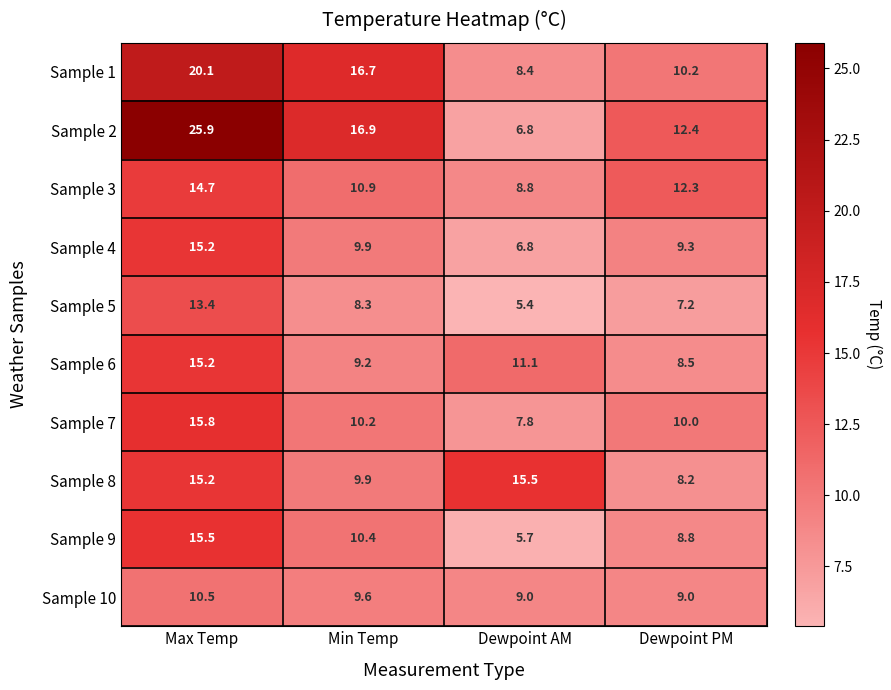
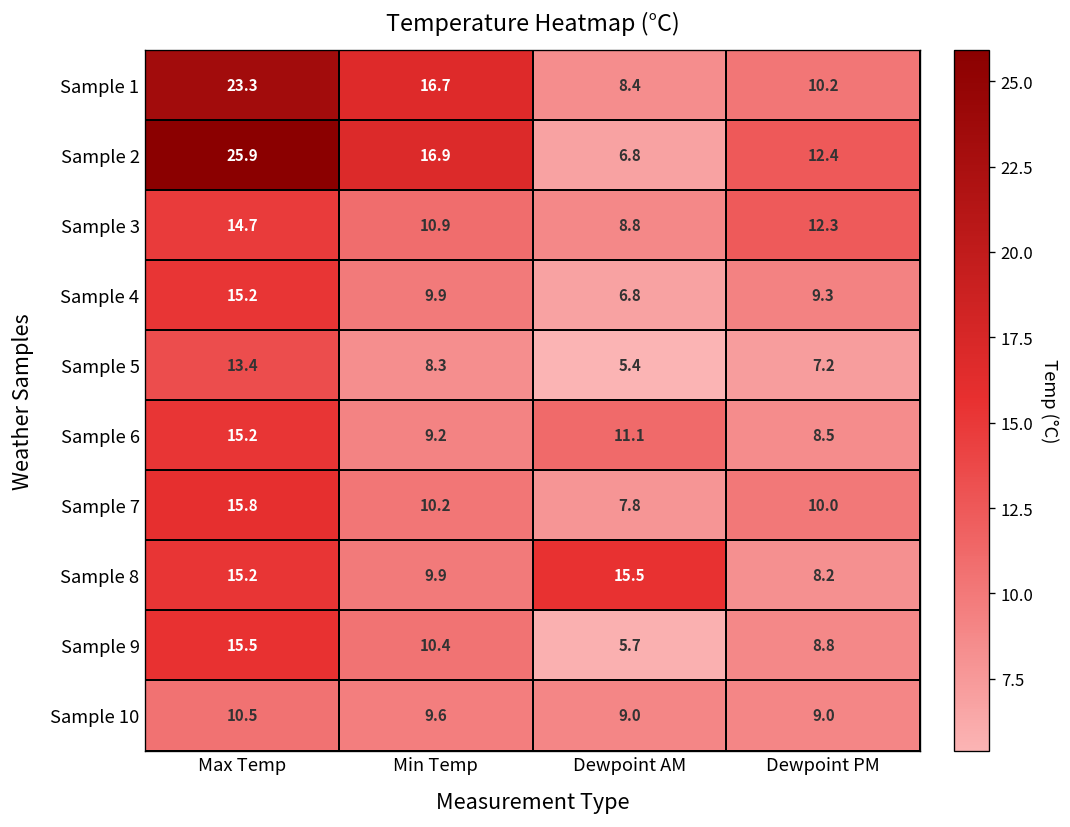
Sample 1, Max Temp: 20.1 -> 23.3
